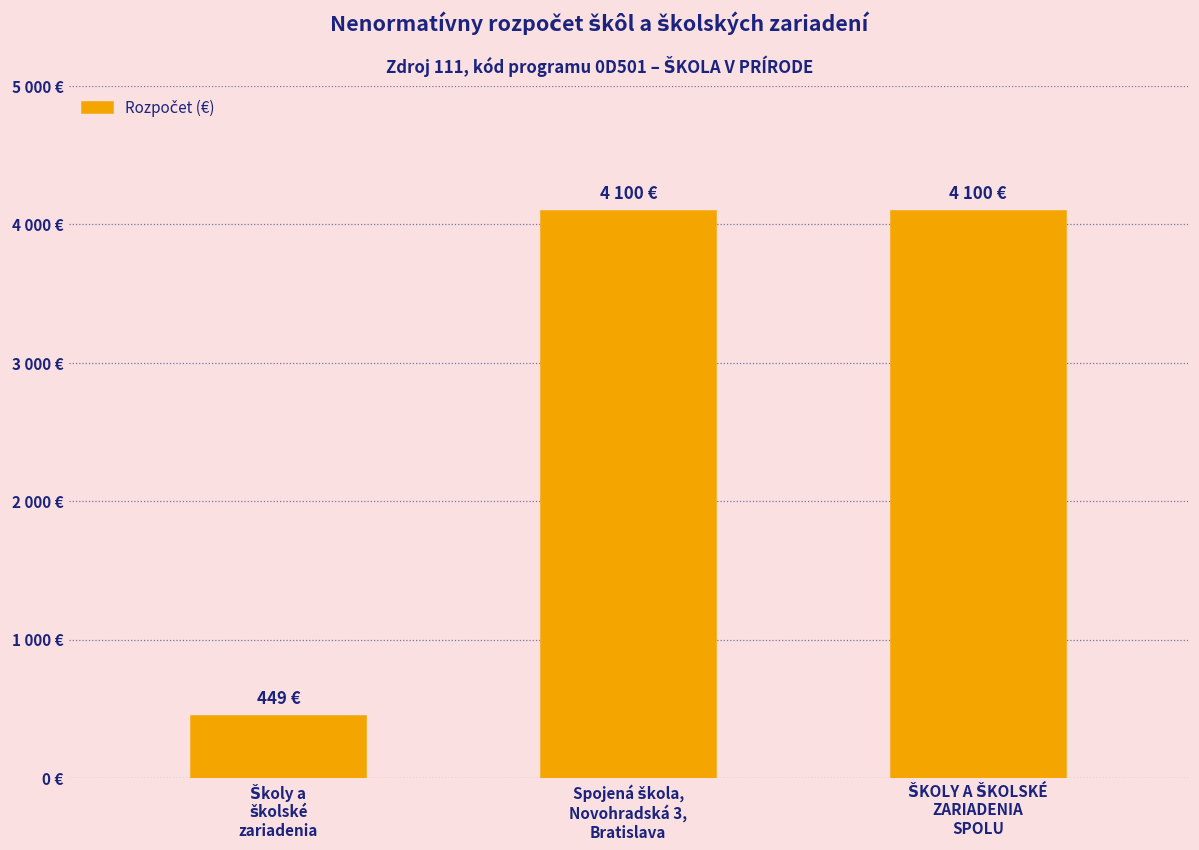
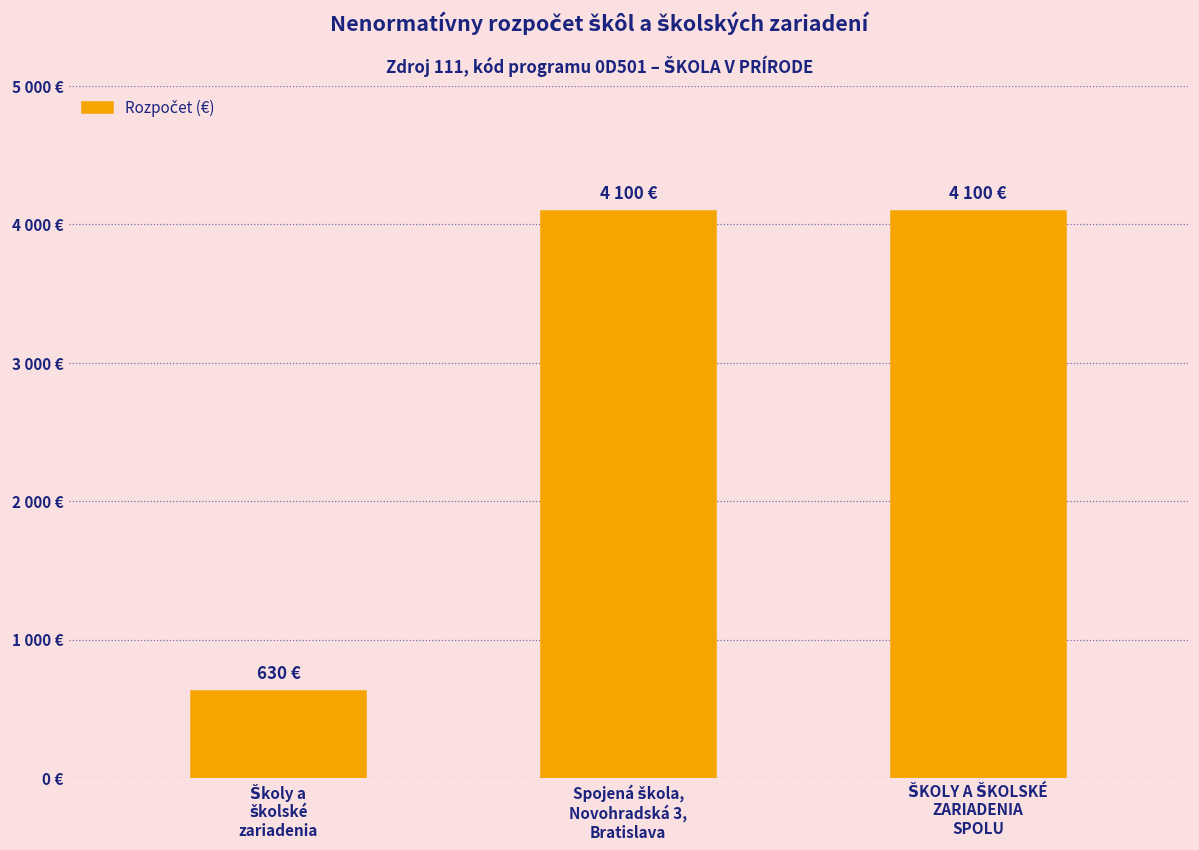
Školy a školské zariadenia: 449 -> 630
